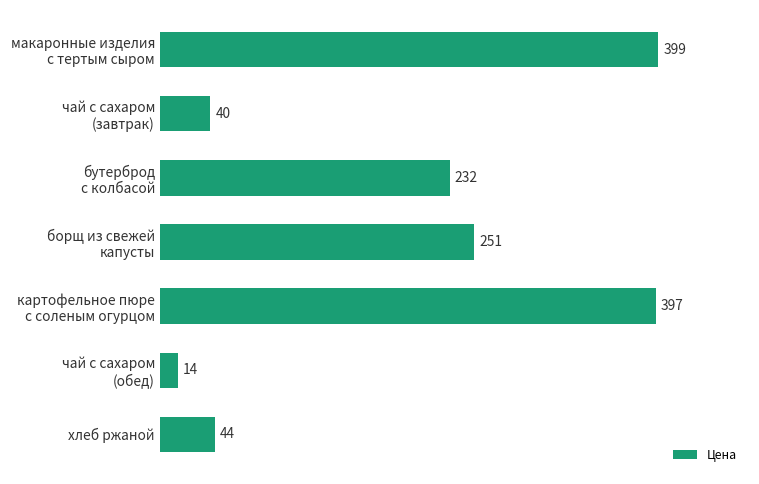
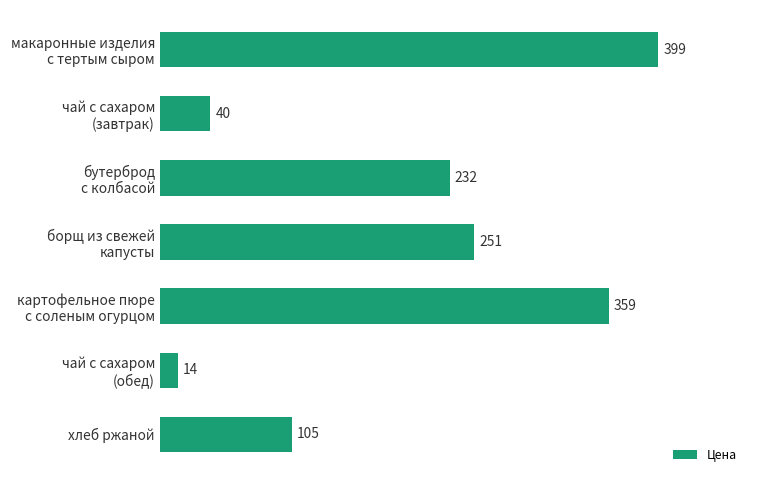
картофельное пюре с соленым огурцом: 397 -> 359
хлеб ржаной: 44 -> 105
